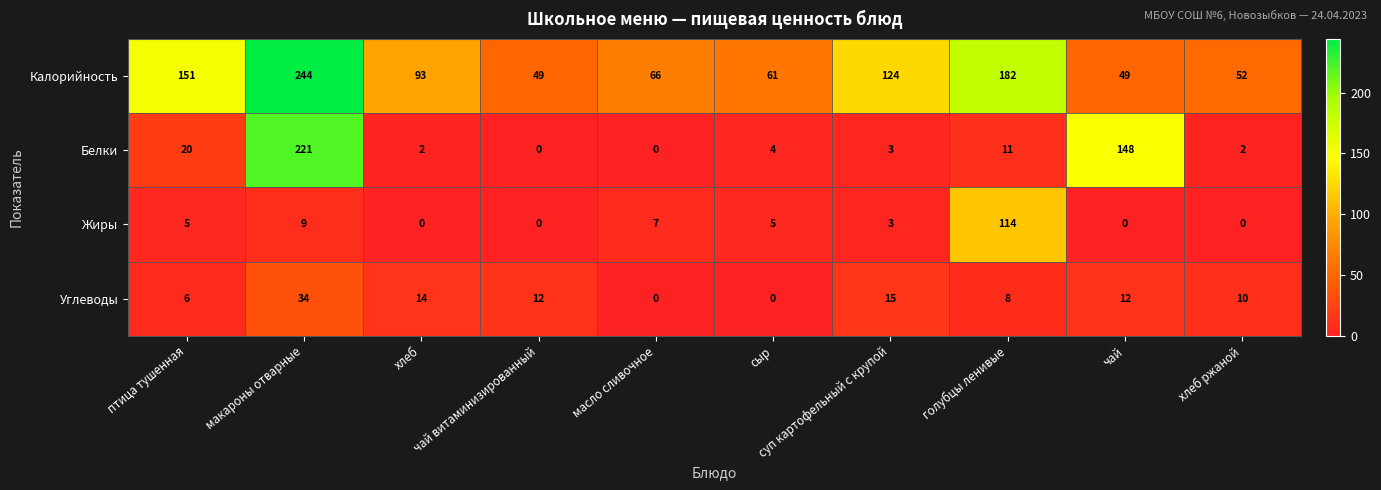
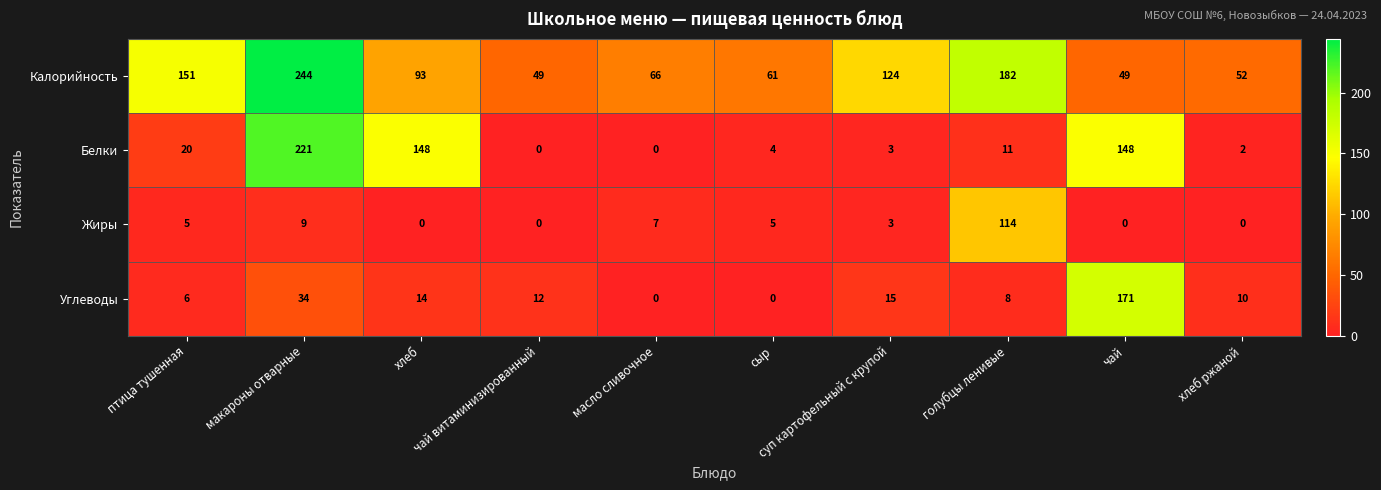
Белки, хлеб: 2 -> 148
Углеводы, чай: 12 -> 171
